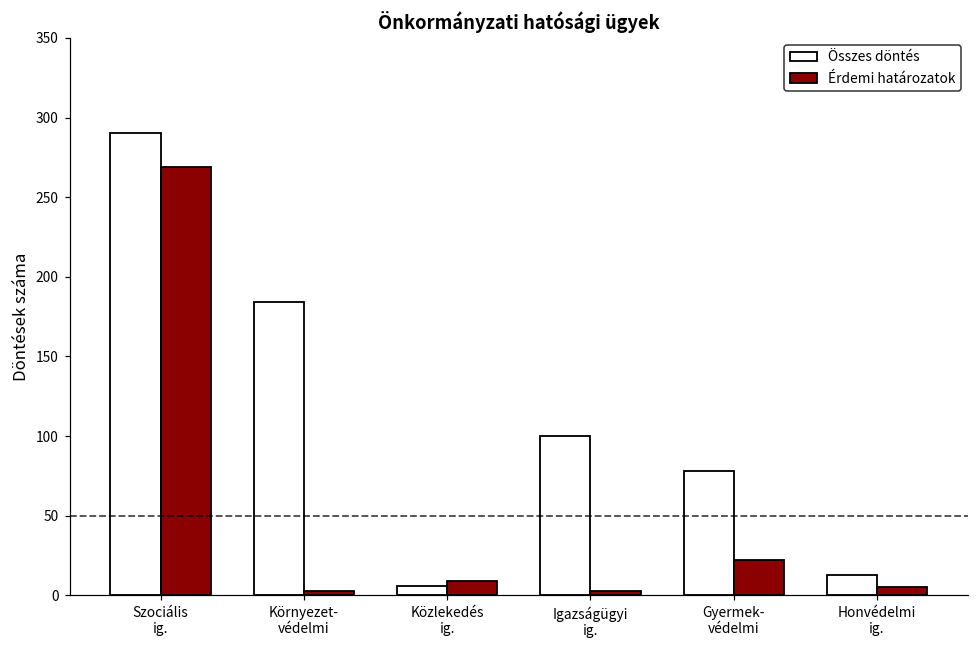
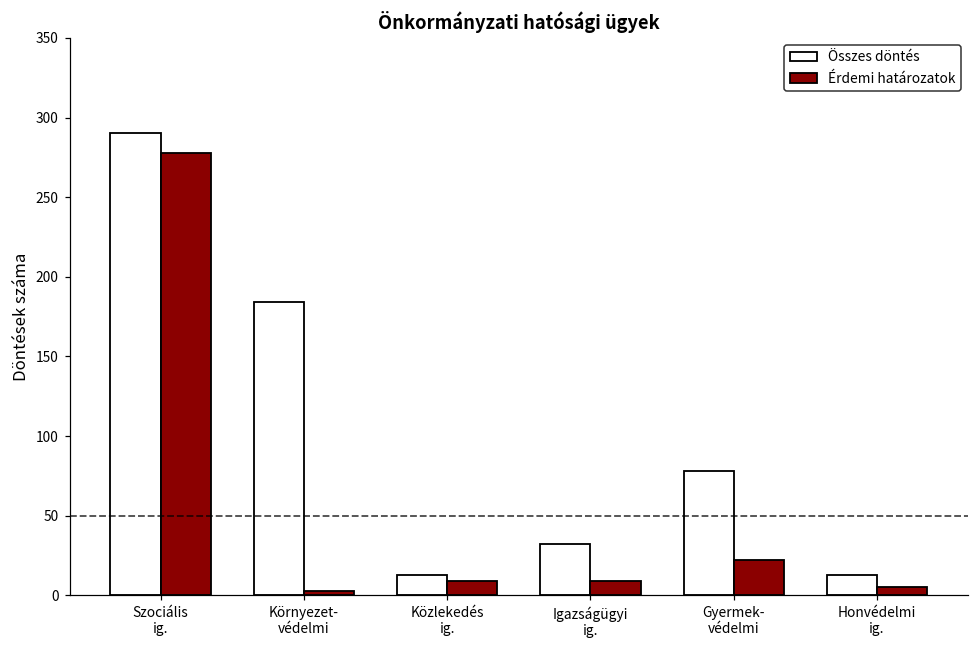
Érdemi határozatok, Szociális ig.: 269 -> 278
Összes döntés, Közlekedés ig.: 6 -> 13
Összes döntés, Igazságügyi ig.: 100 -> 32
Érdemi határozatok, Igazságügyi ig.: 3 -> 9
